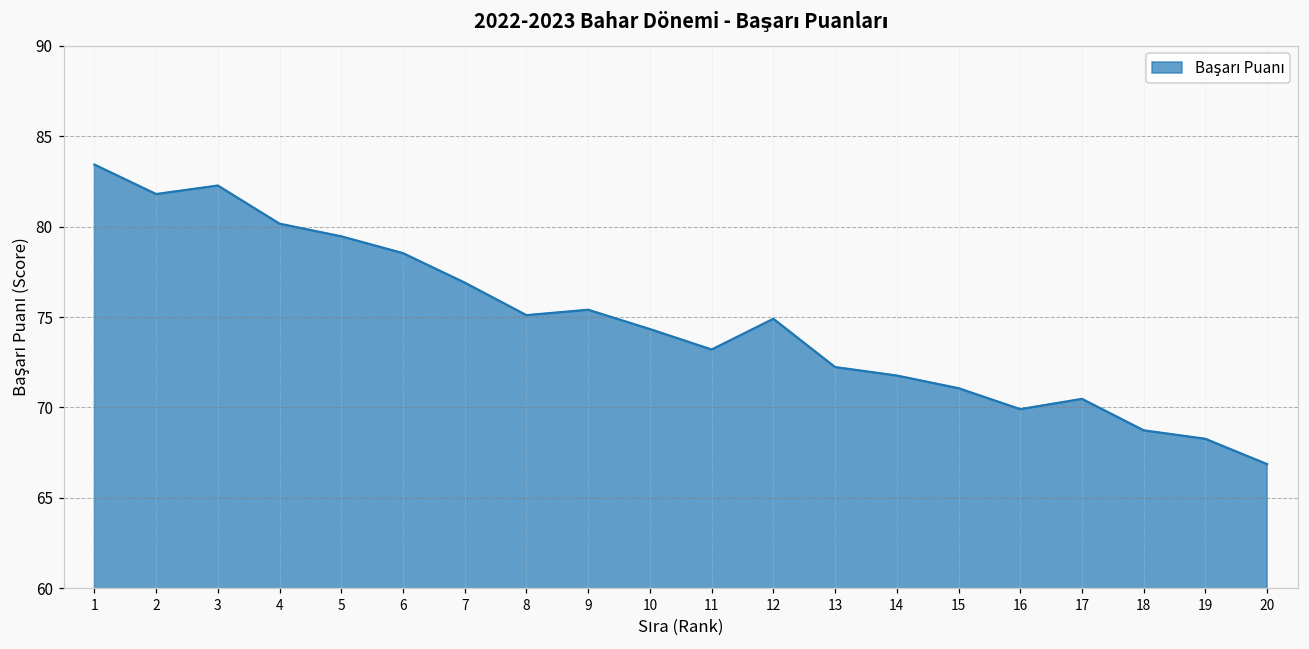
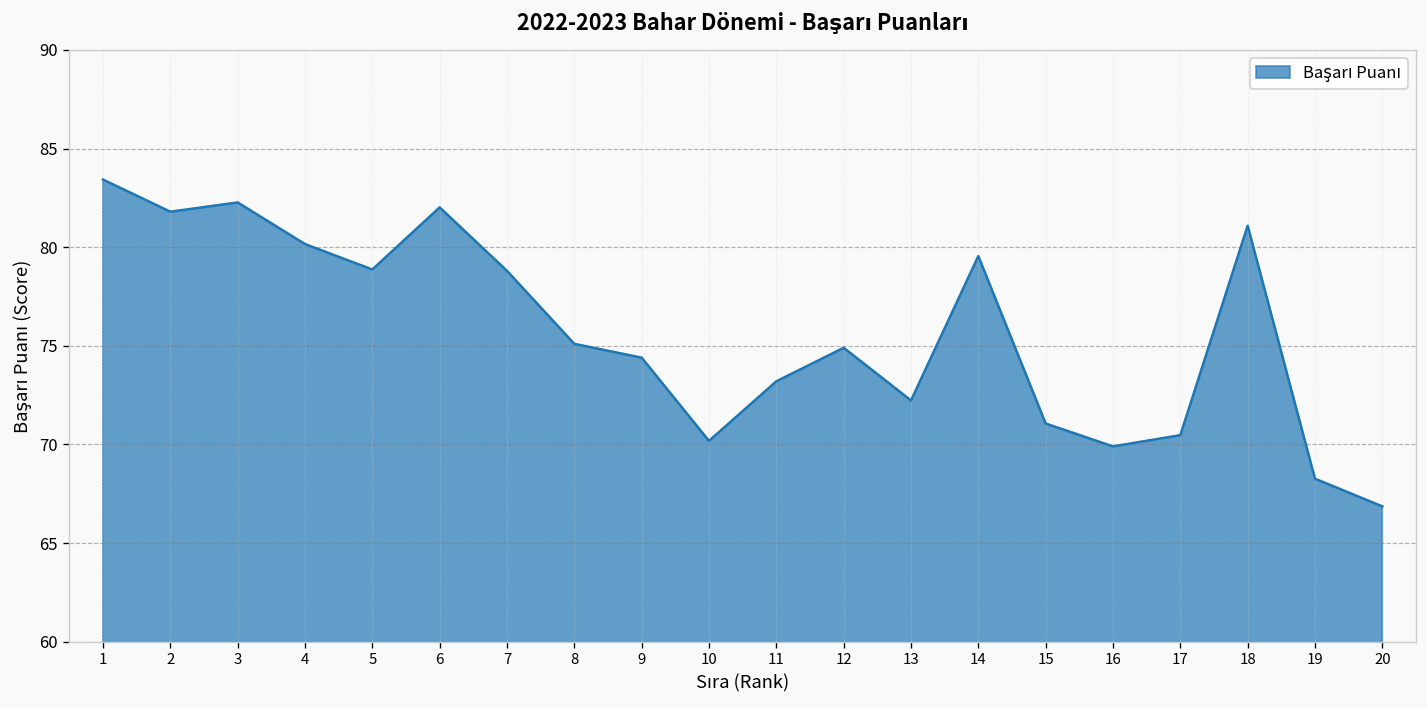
5: 79.5 -> 78.9
6: 78.5 -> 82.0
7: 76.9 -> 78.8
9: 75.4 -> 74.4
10: 74.3 -> 70.2
14: 71.8 -> 79.6
18: 68.7 -> 81.1
